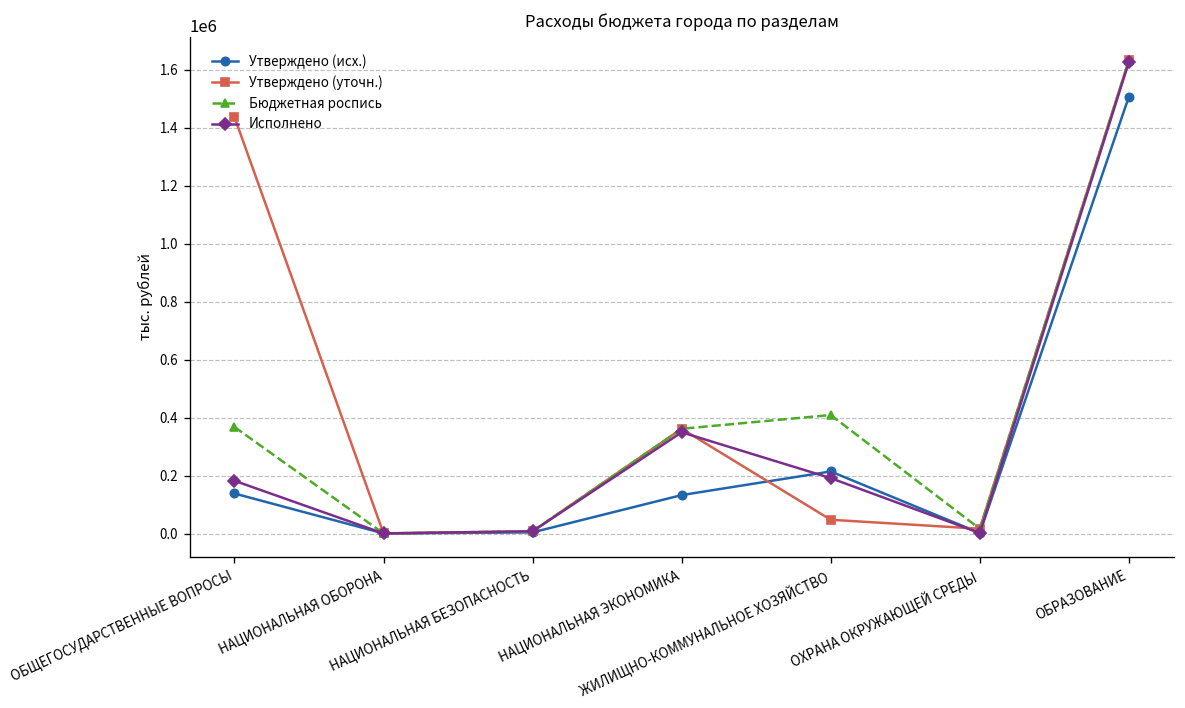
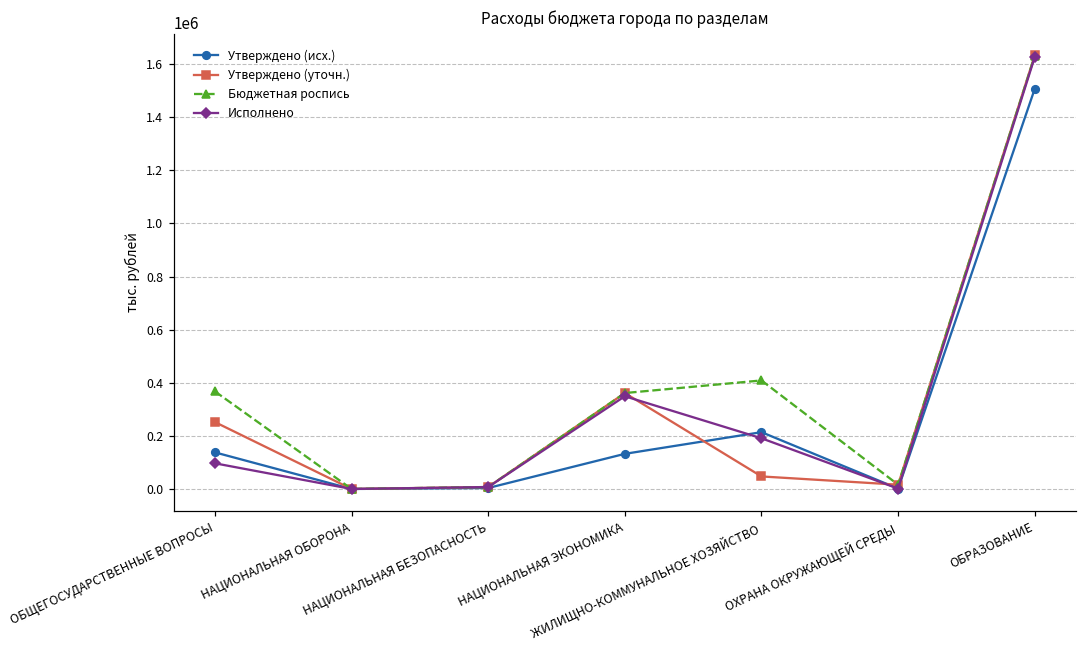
Утверждено (уточн.), ОБЩЕГОСУДАРСТВЕННЫЕ ВОПРОСЫ: 1440000 -> 250000
Исполнено, ОБЩЕГОСУДАРСТВЕННЫЕ ВОПРОСЫ: 180000 -> 100000
